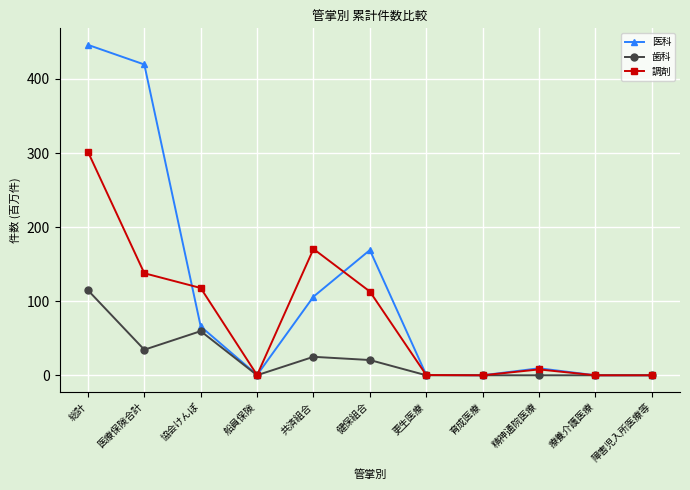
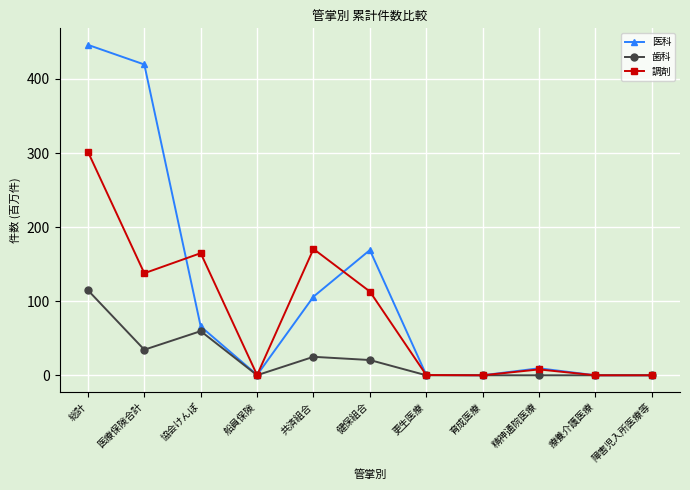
調剤, 協会けんぽ: 120 -> 160
